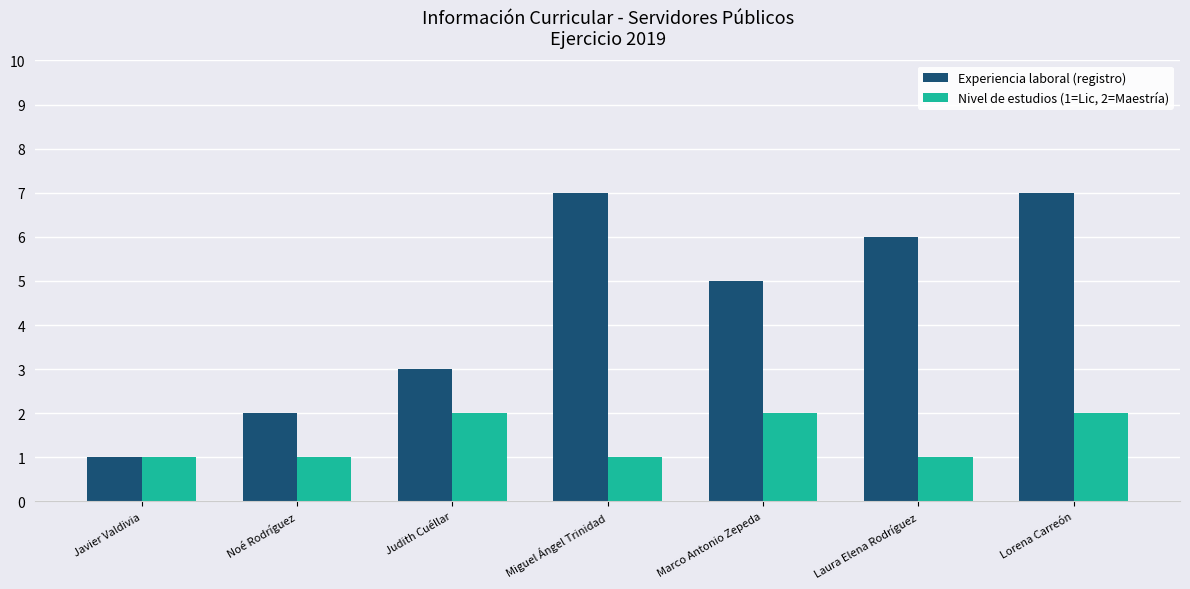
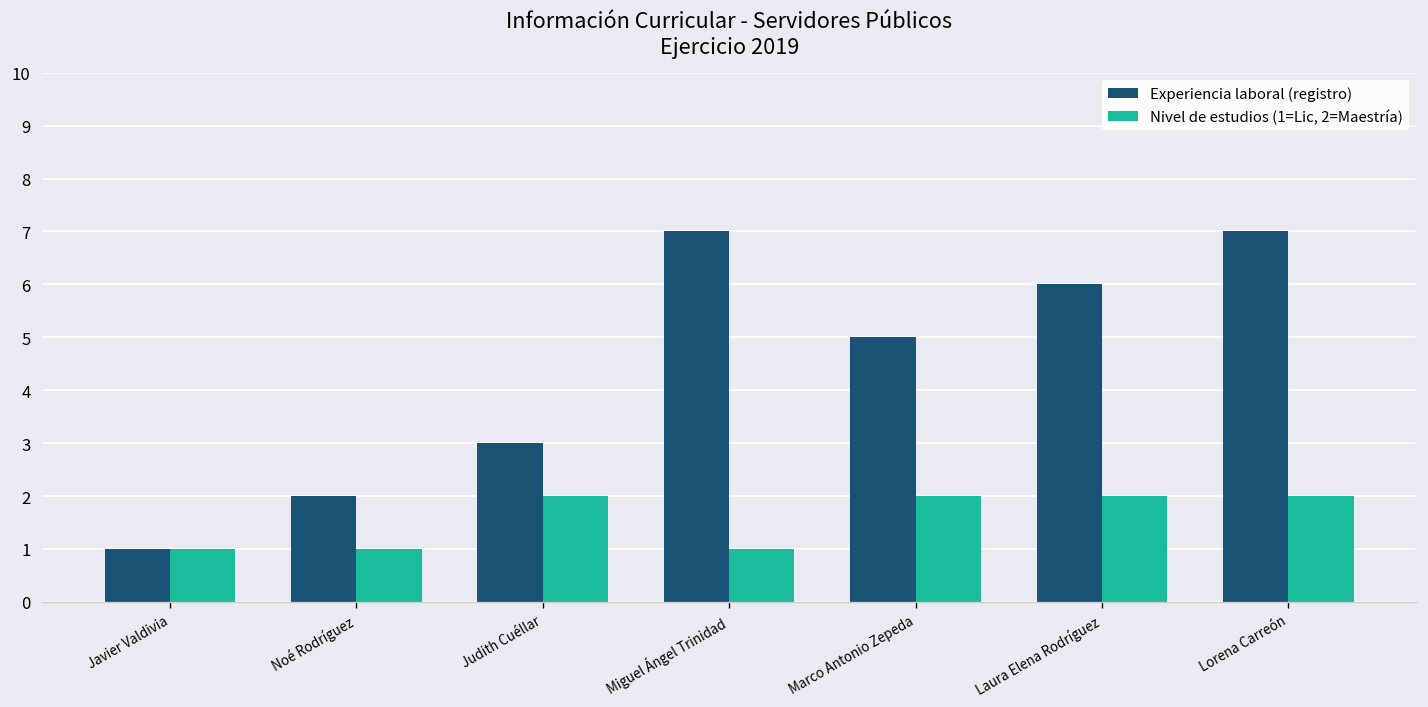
Nivel de estudios (1=Lic, 2=Maestría), Laura Elena Rodríguez: 1 -> 2
